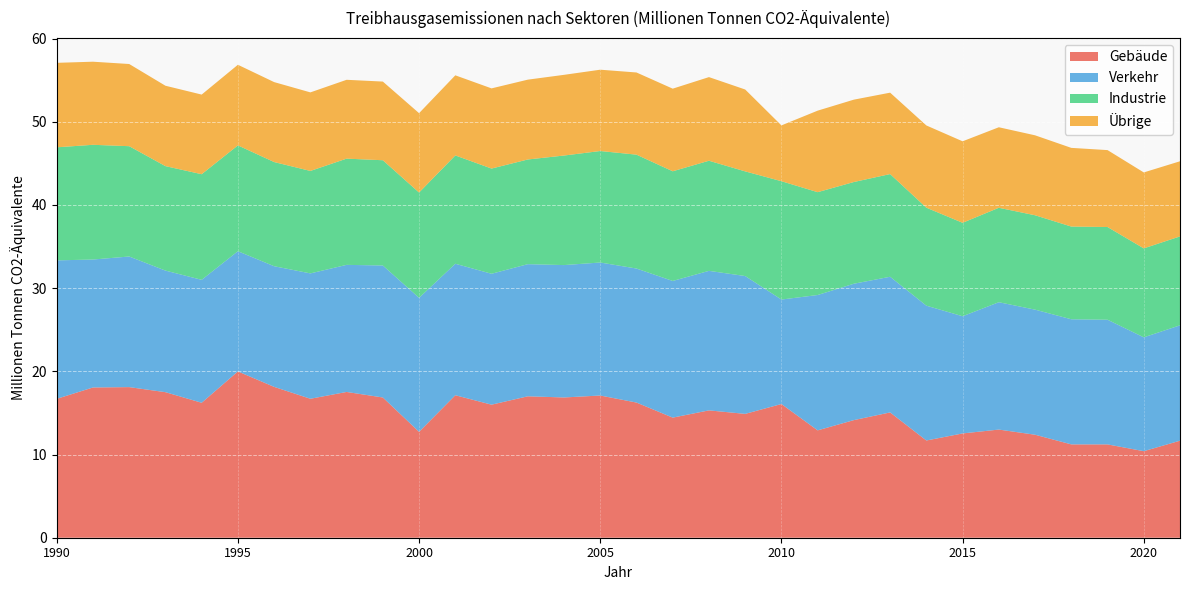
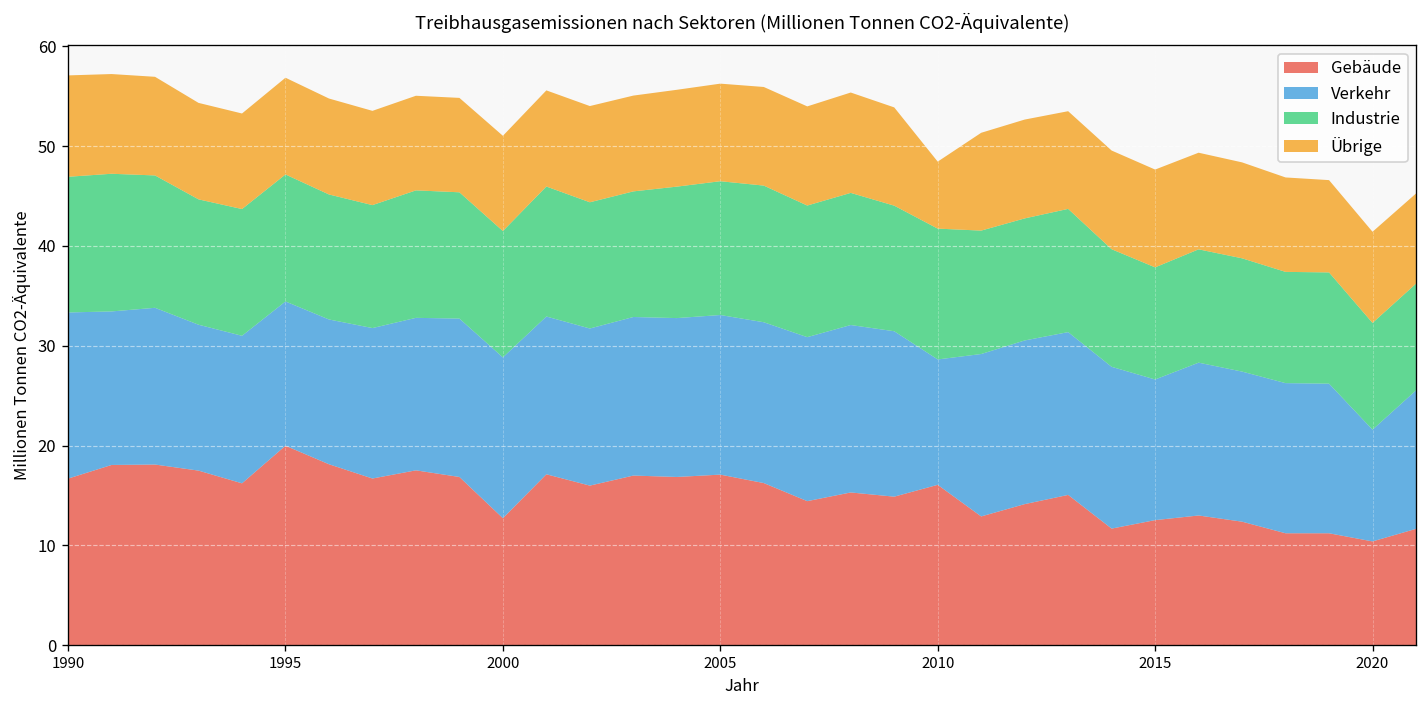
Industrie, 2010: 14 -> 13
Verkehr, 2020: 14 -> 11
